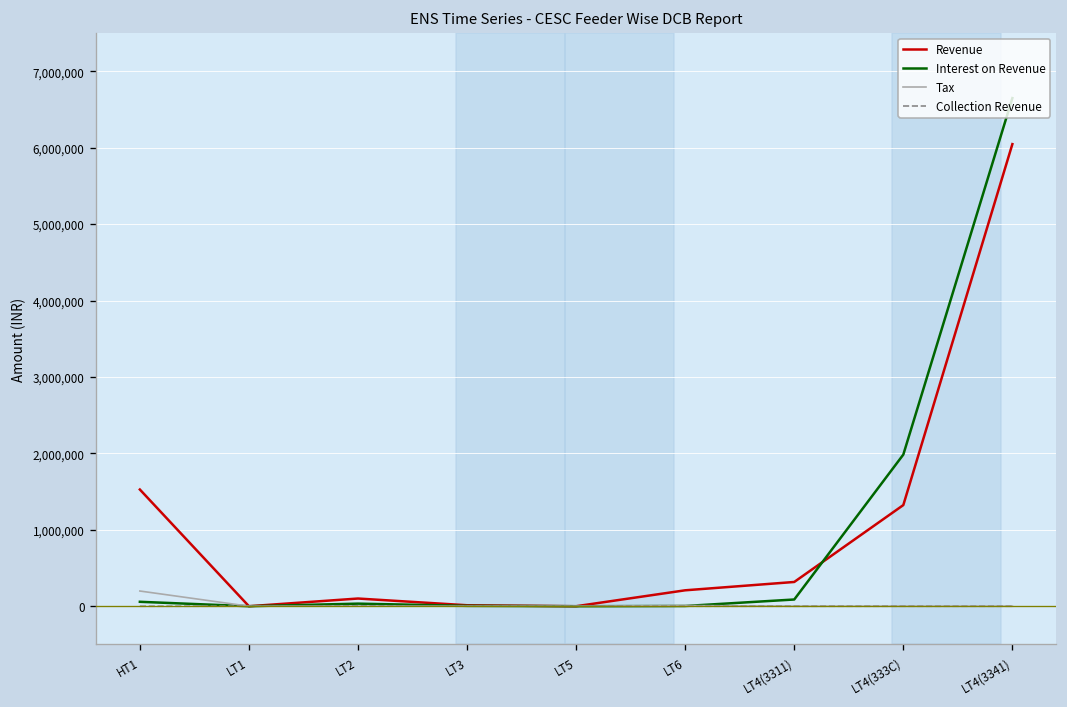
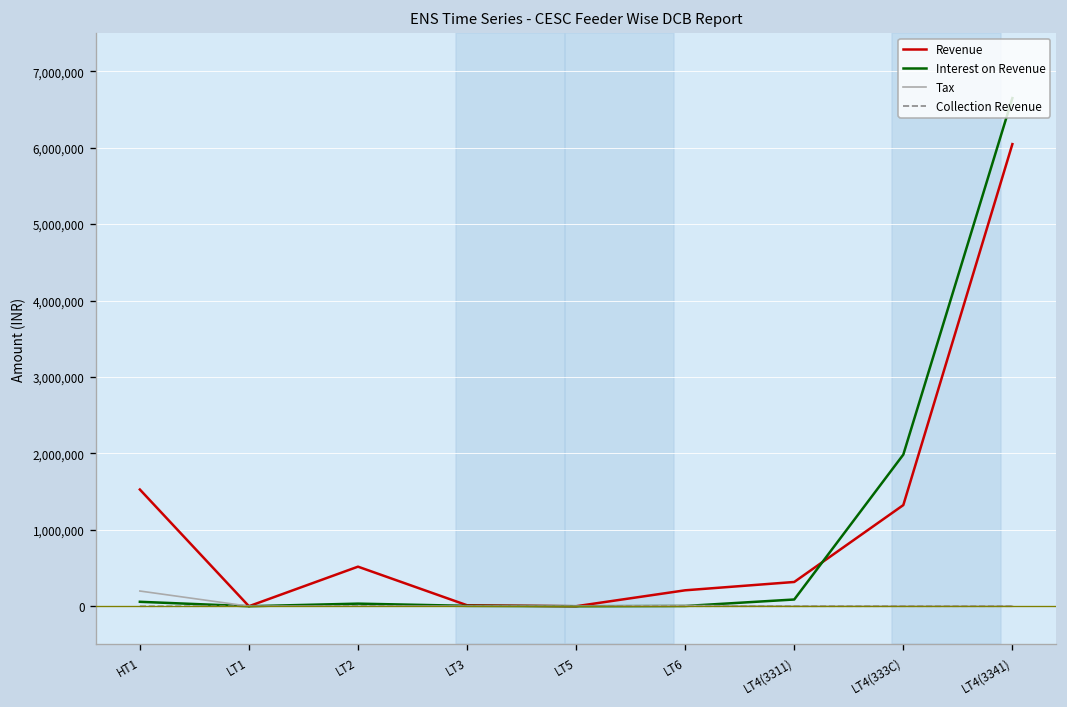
Revenue, LT2: 100,000 -> 500,000
